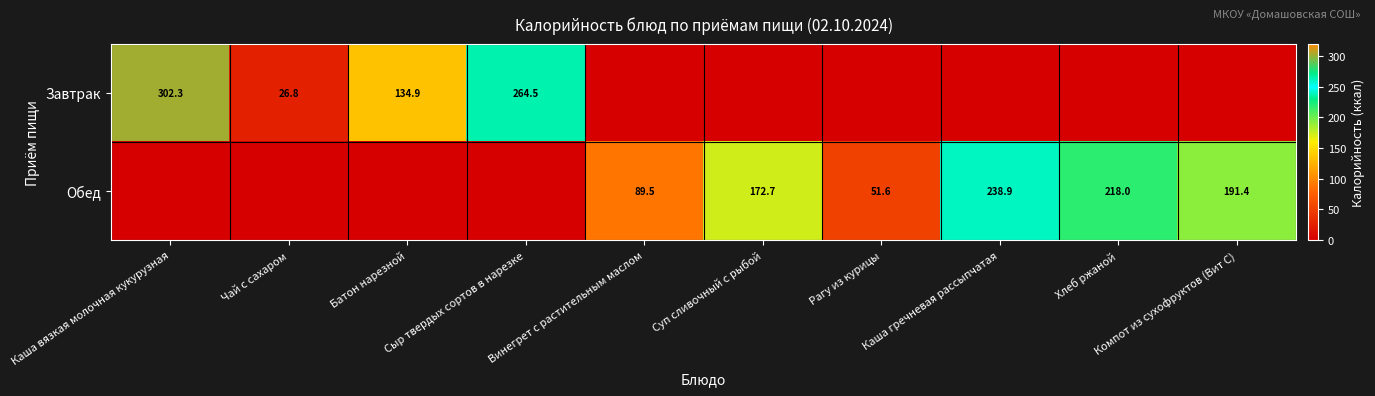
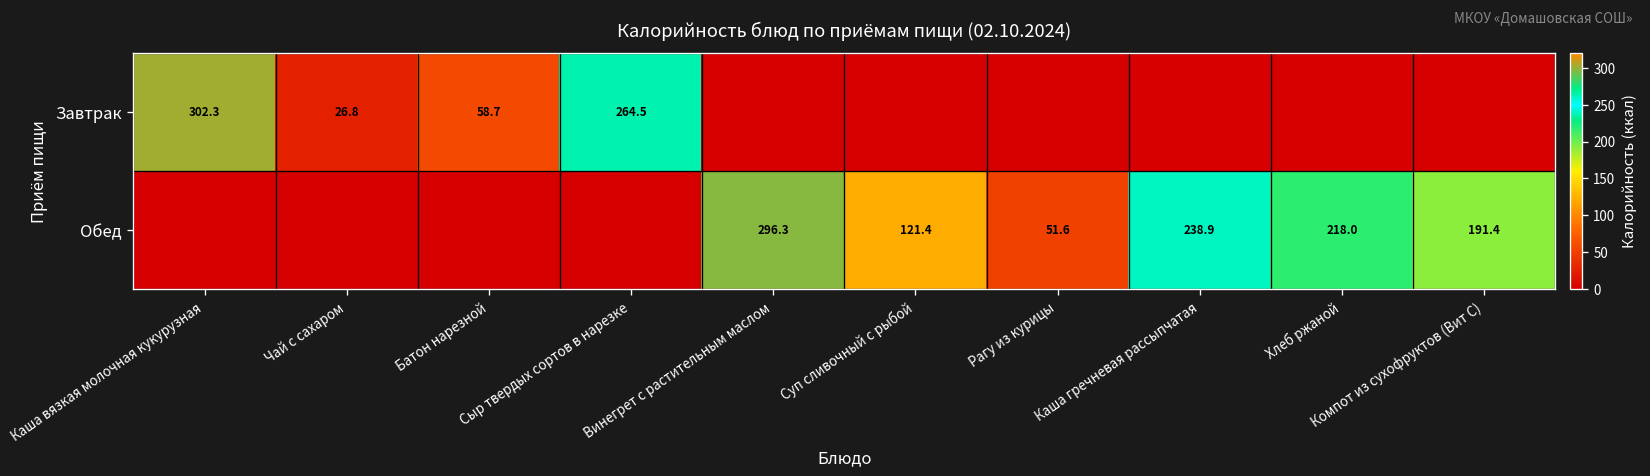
Завтрак, Батон нарезной: 134.9 -> 58.7
Обед, Винегрет с растительным маслом: 89.5 -> 296.3
Обед, Суп сливочный с рыбой: 172.7 -> 121.4
